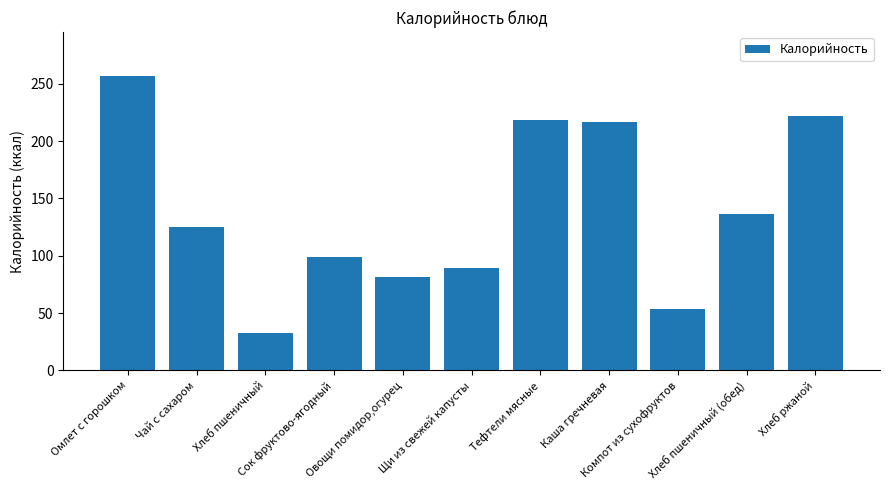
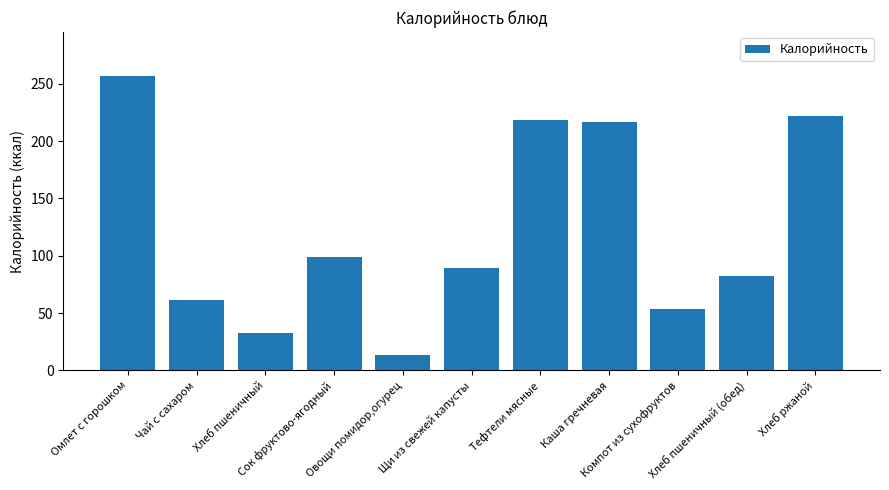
Чай с сахаром: 125 -> 61
Овощи помидор,огурец: 82 -> 14
Хлеб пшеничный (обед): 137 -> 82
